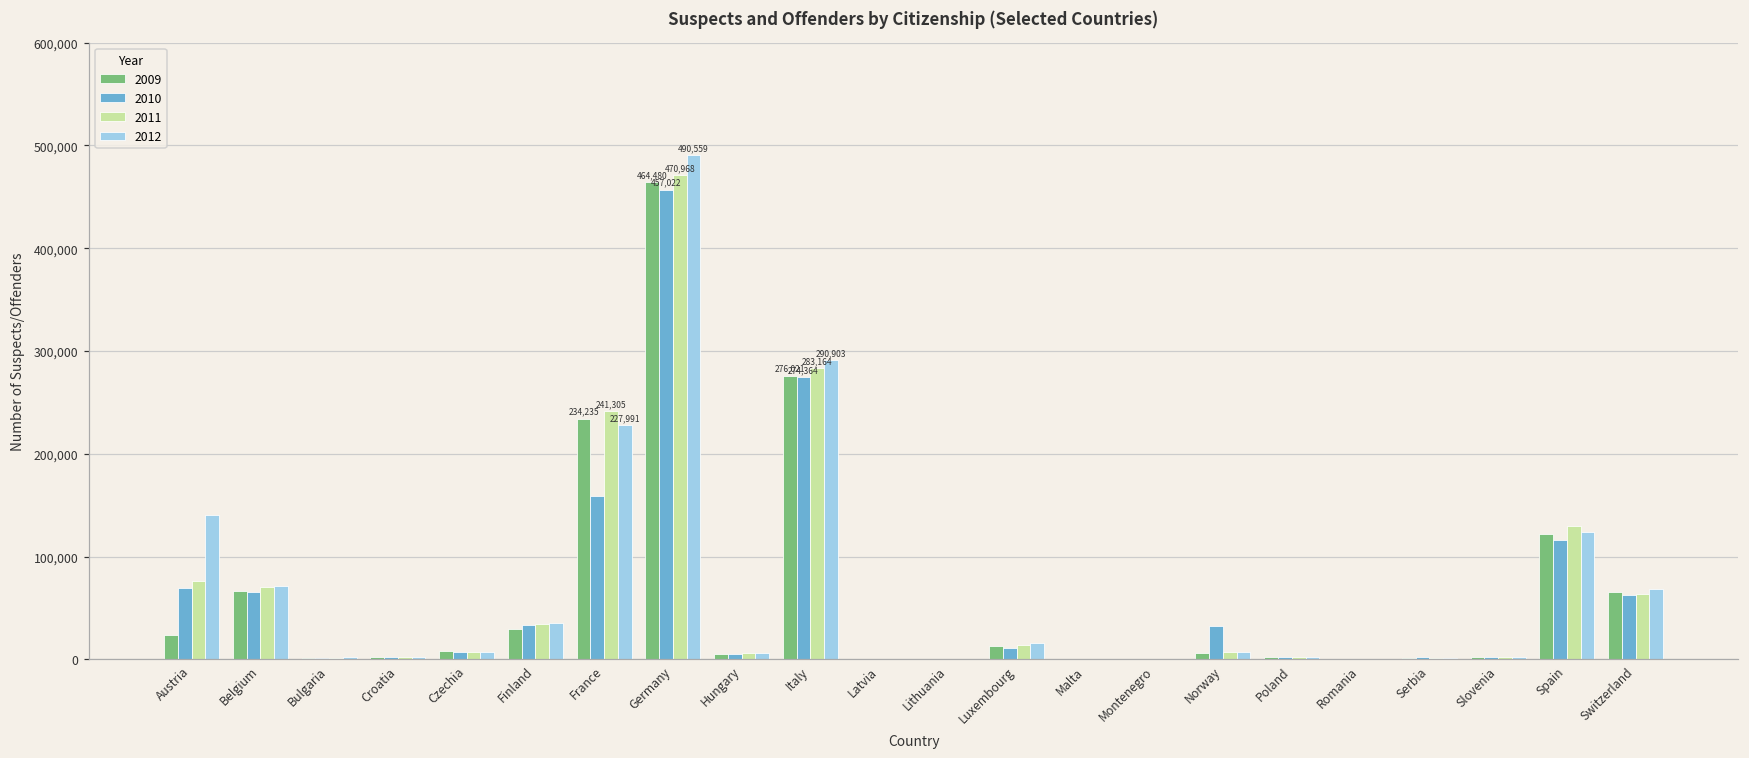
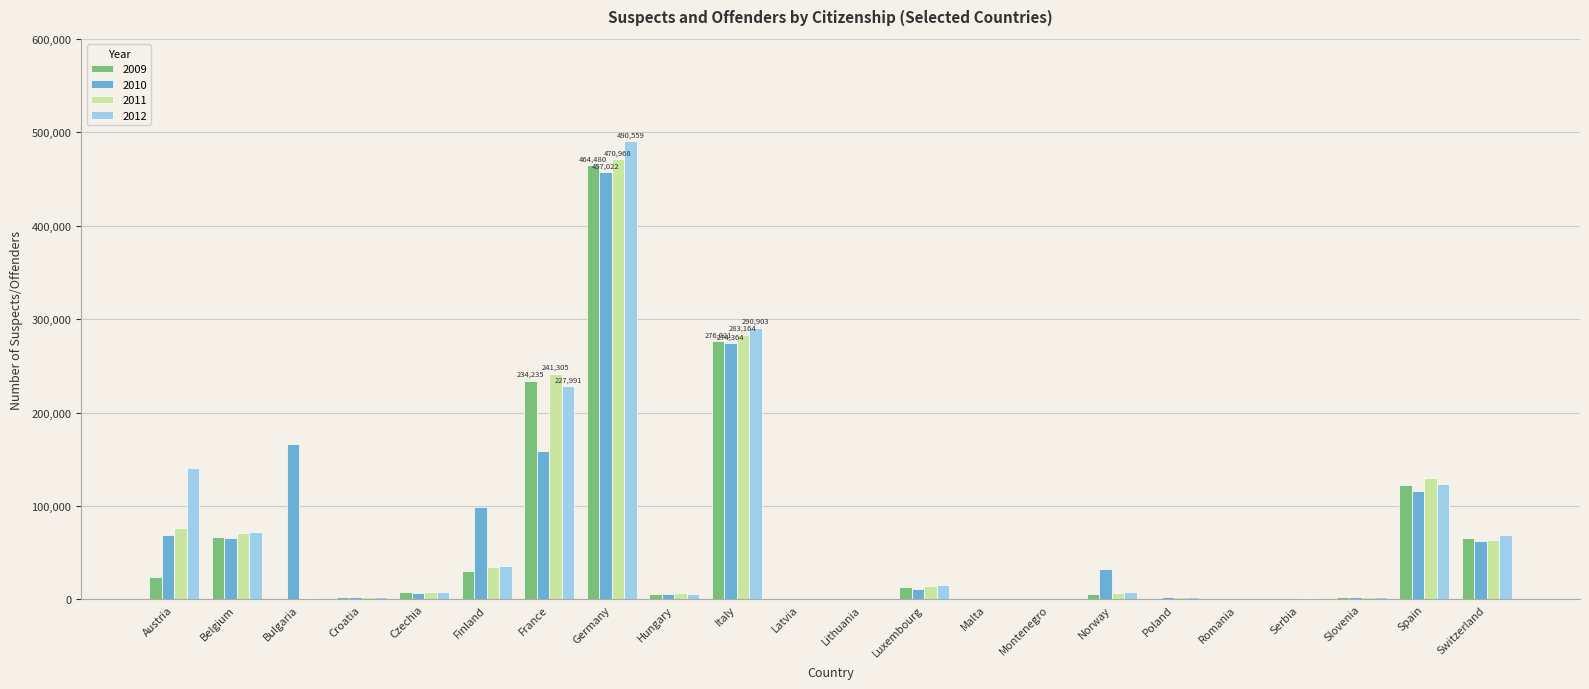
2010, Bulgaria: 0 -> 170,000
2010, Finland: 30,000 -> 100,000
